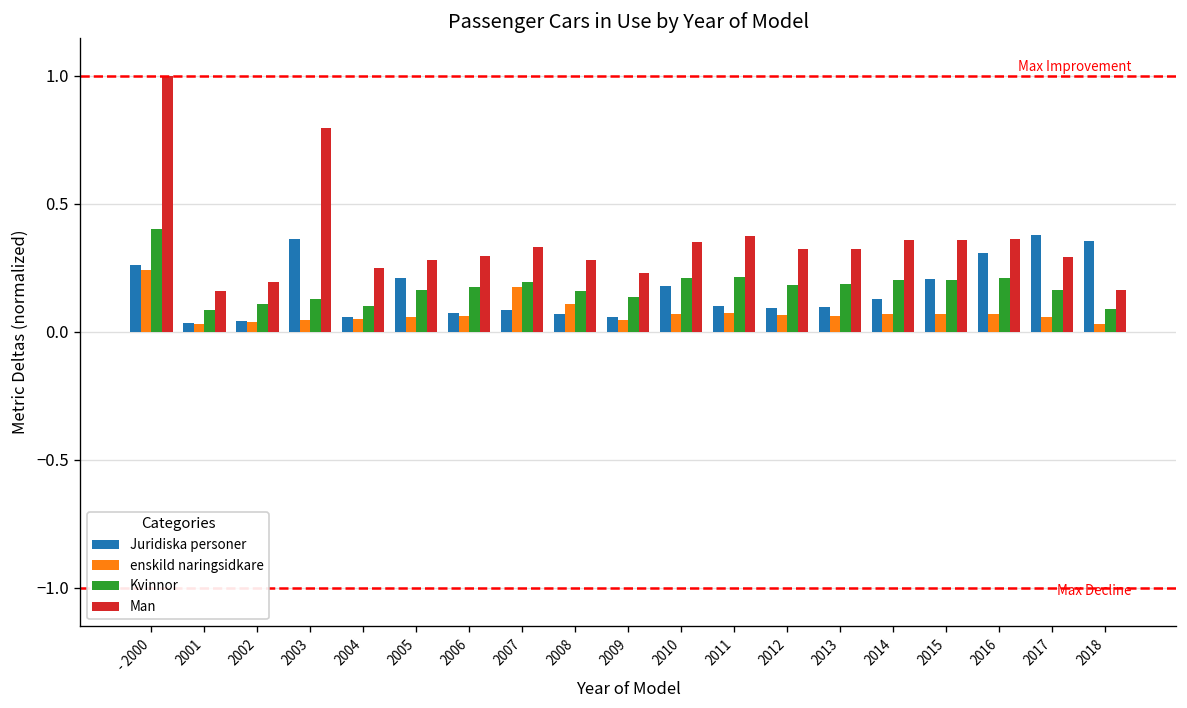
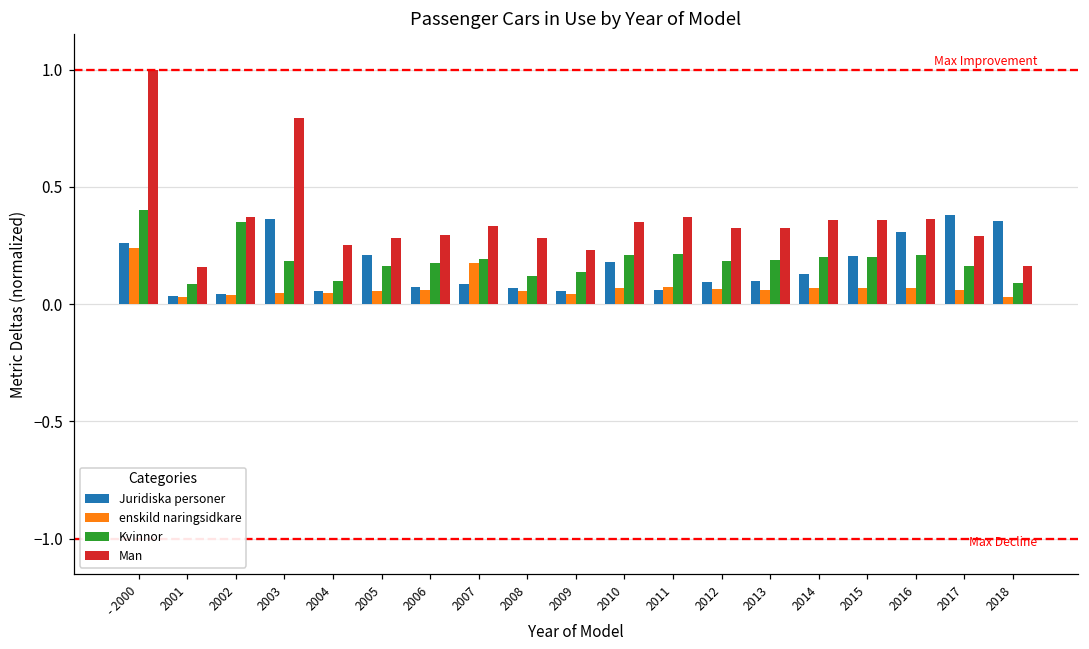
Kvinnor, 2002: 0.11 -> 0.35
Man, 2002: 0.20 -> 0.37
Kvinnor, 2003: 0.13 -> 0.18
enskild naringsidkare, 2008: 0.11 -> 0.06
Kvinnor, 2008: 0.16 -> 0.12
Juridiska personer, 2011: 0.10 -> 0.06
